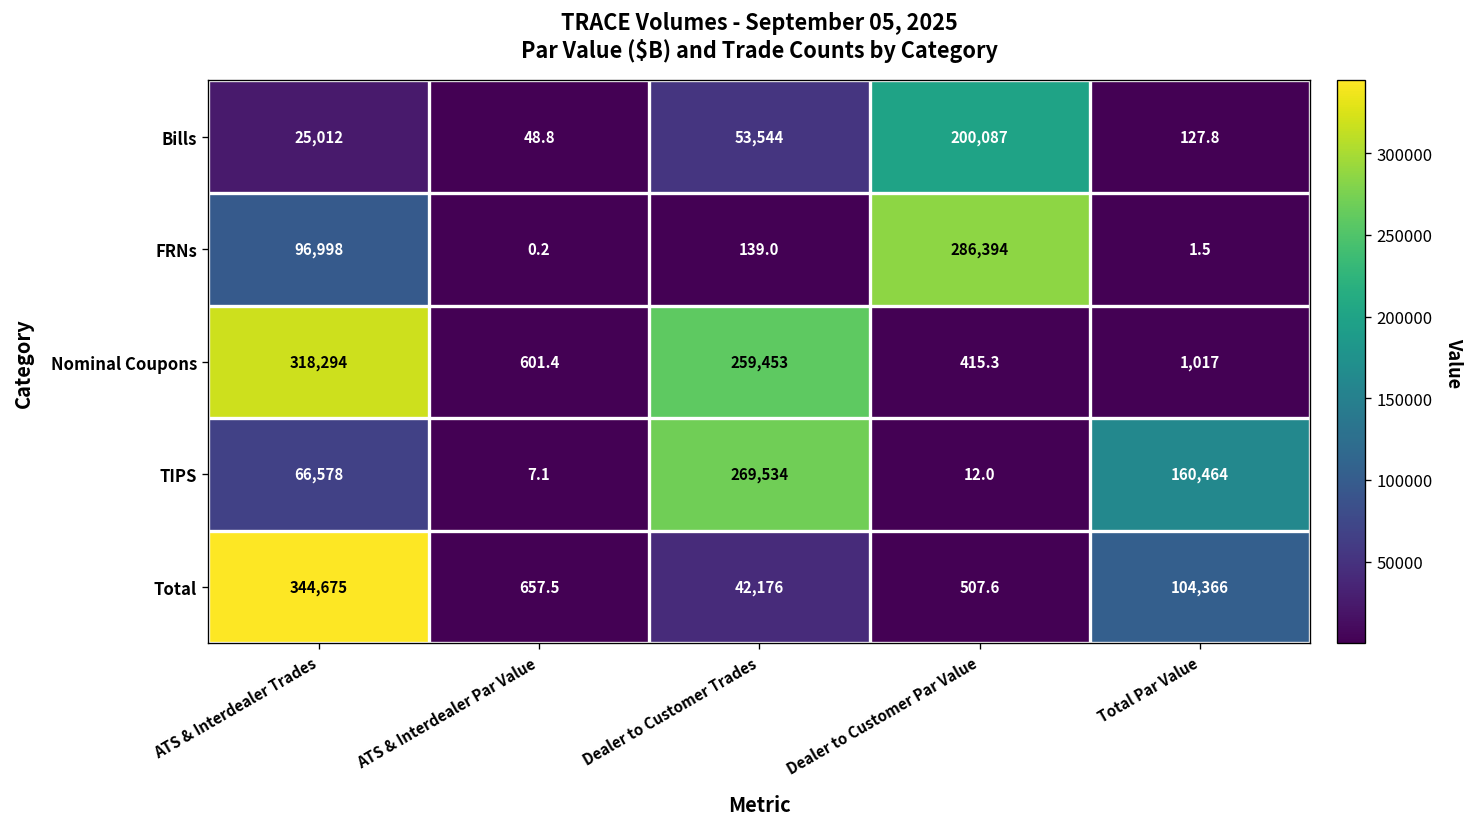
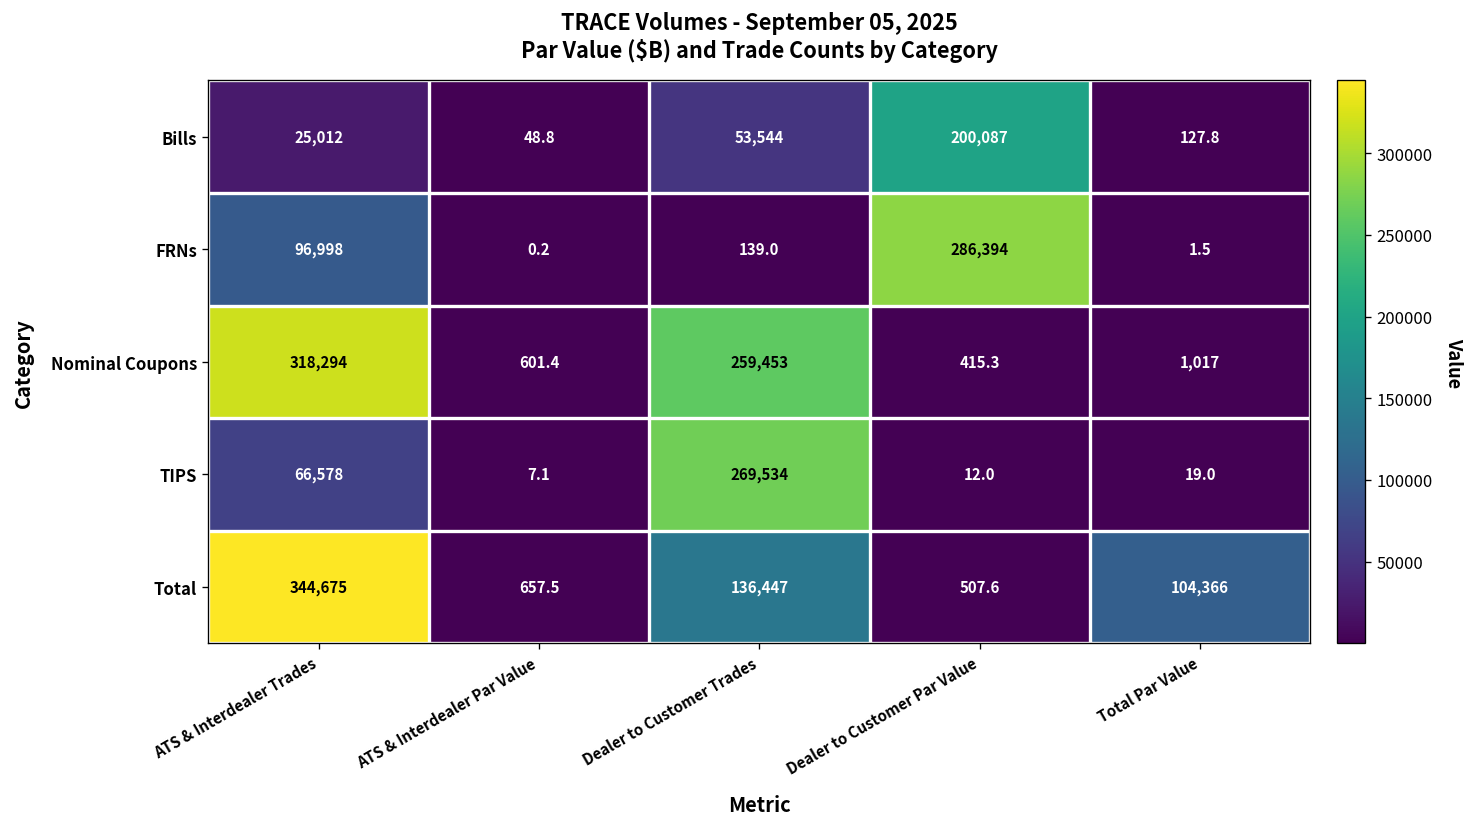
TIPS, Total Par Value: 160,464 -> 19.0
Total, Dealer to Customer Trades: 42,176 -> 136,447
